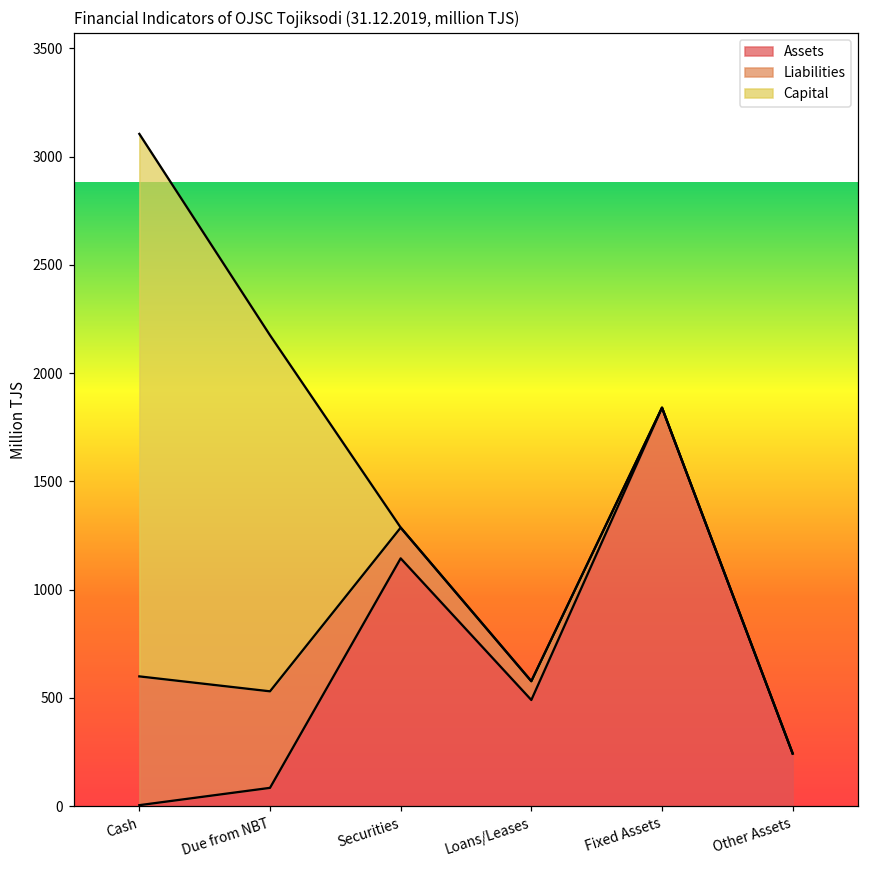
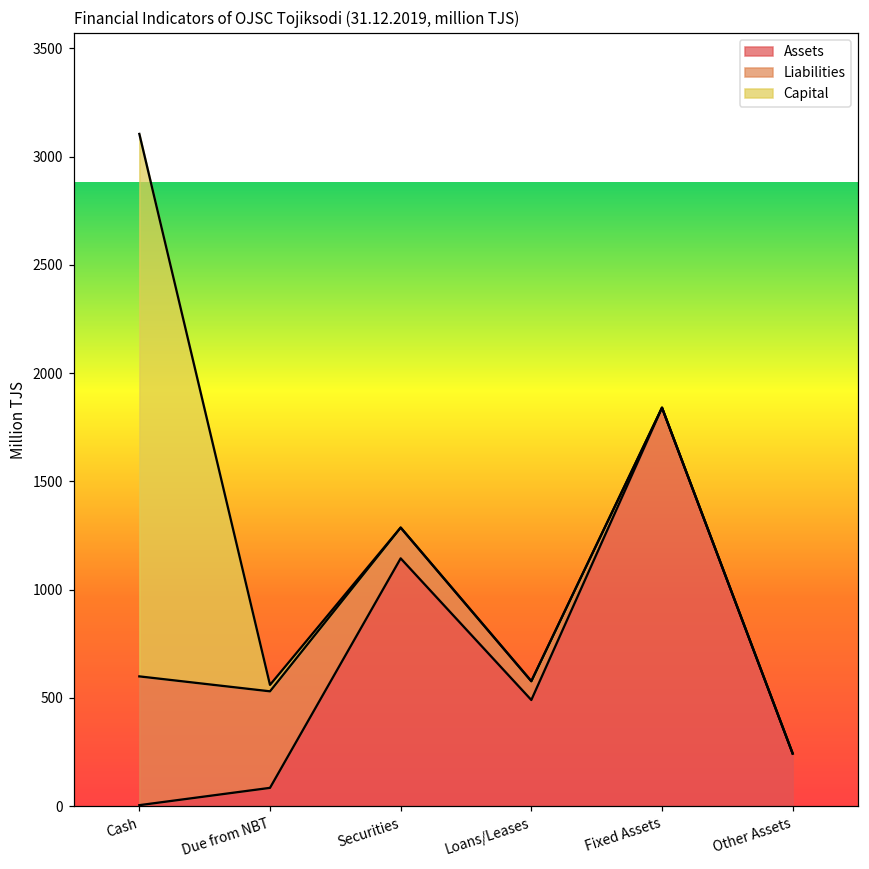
Capital, Due from NBT: 1640 -> 30
